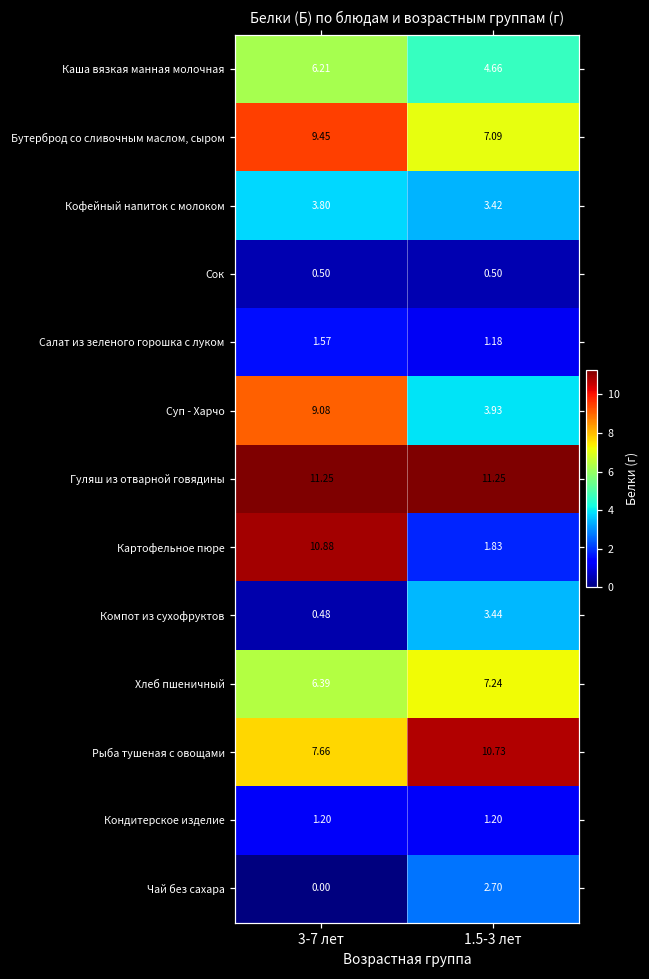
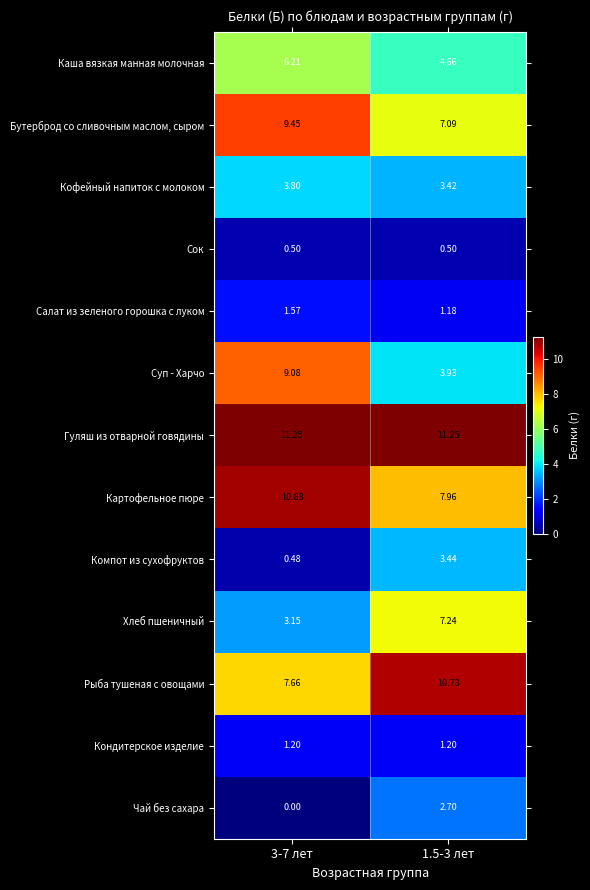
Картофельное пюре, 1.5-3 лет: 1.83 -> 7.96
Хлеб пшеничный, 3-7 лет: 6.39 -> 3.15
